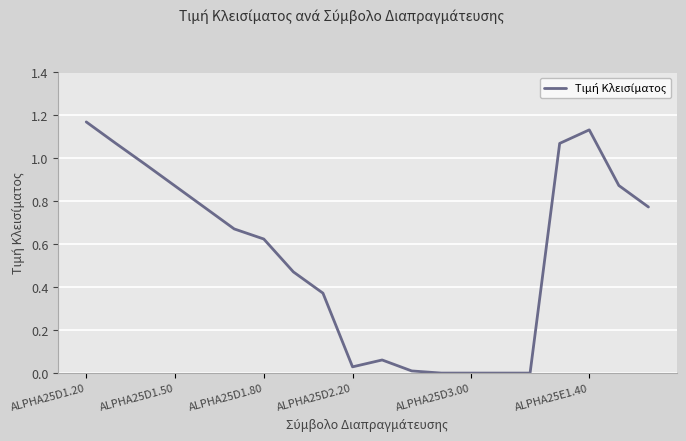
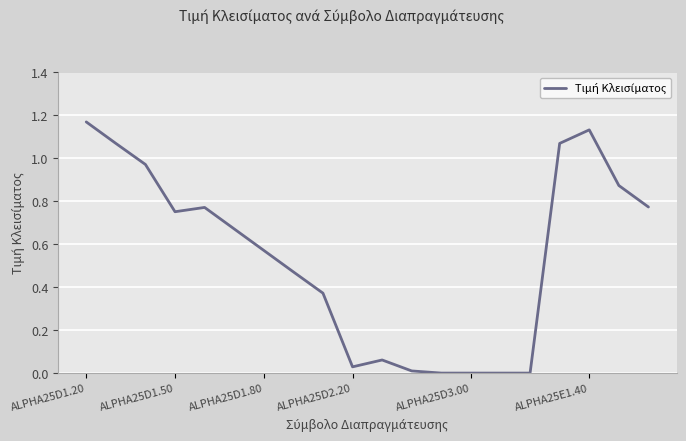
ALPHA25D1.50: 0.87 -> 0.75
ALPHA25D1.80: 0.63 -> 0.57
